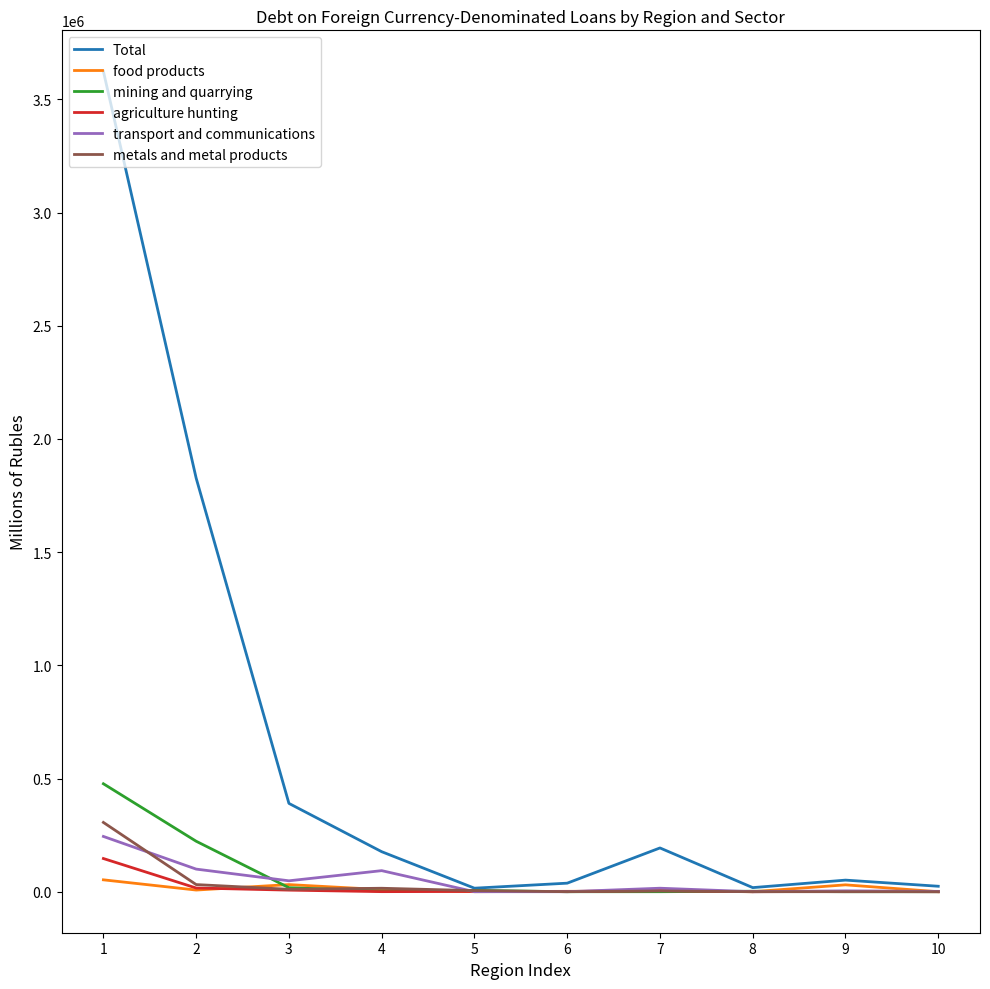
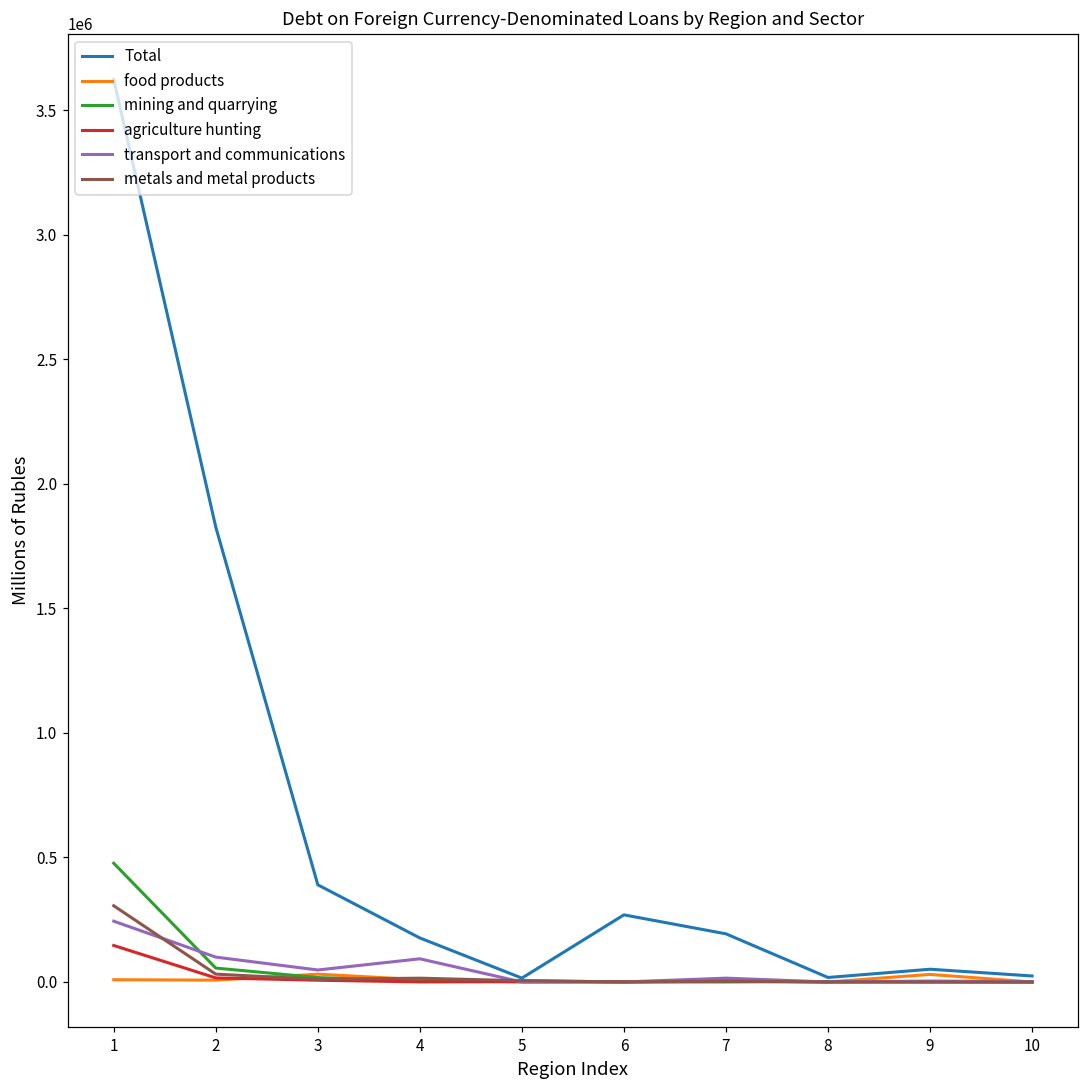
food products, 1: 50000 -> 10000
mining and quarrying, 2: 220000 -> 60000
Total, 6: 40000 -> 270000
